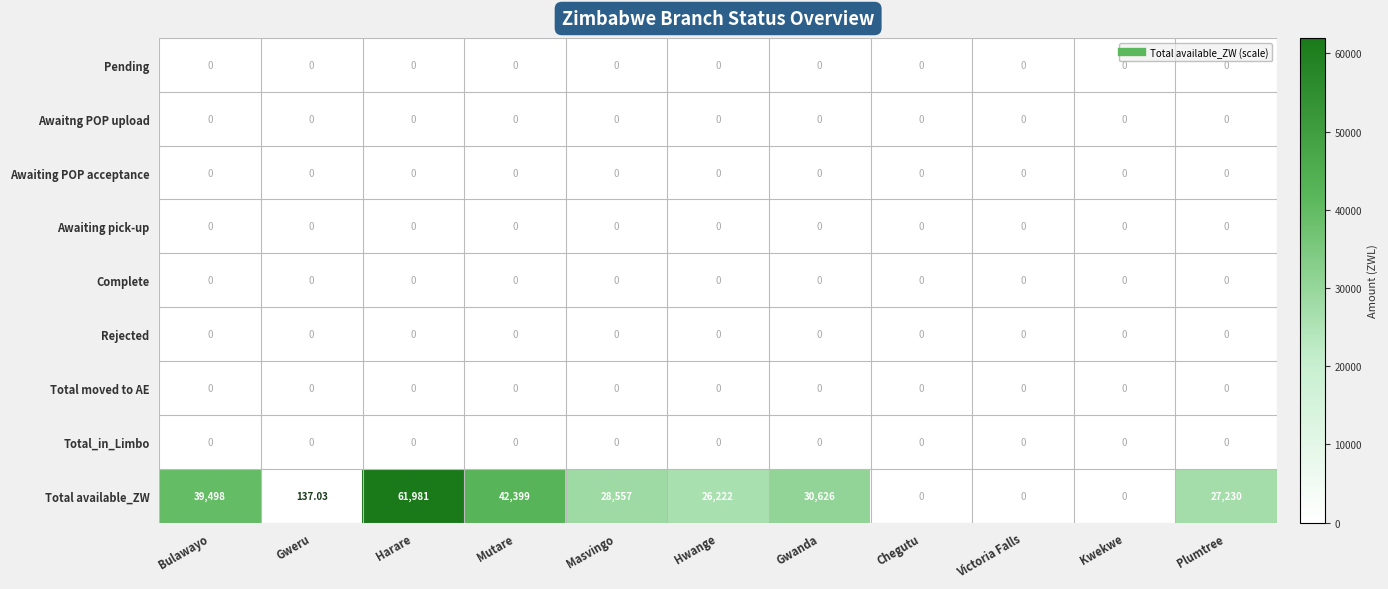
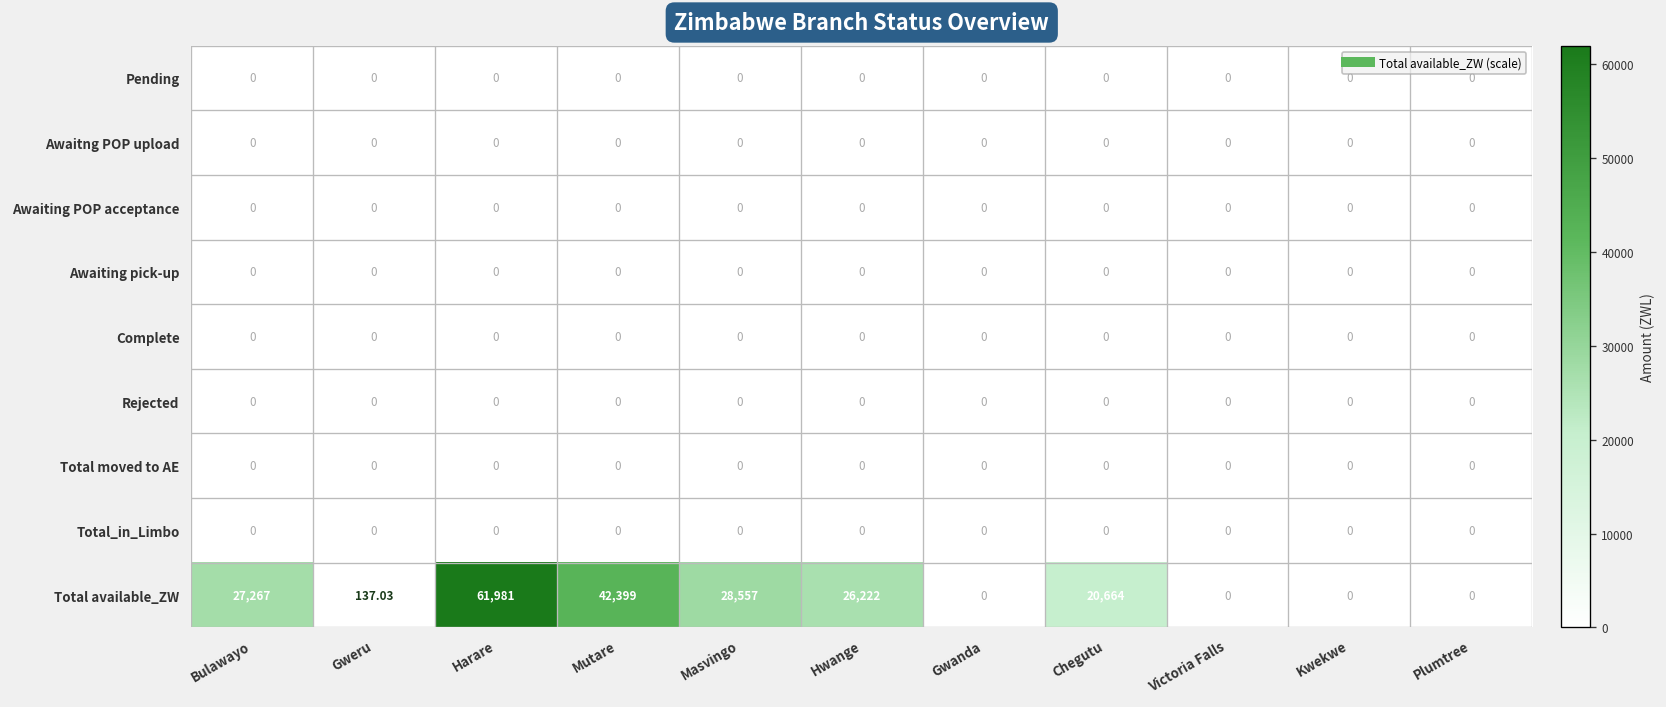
Total available_ZW, Bulawayo: 39,498 -> 27,267
Total available_ZW, Gwanda: 30,626 -> 0
Total available_ZW, Chegutu: 0 -> 20,664
Total available_ZW, Plumtree: 27,230 -> 0
